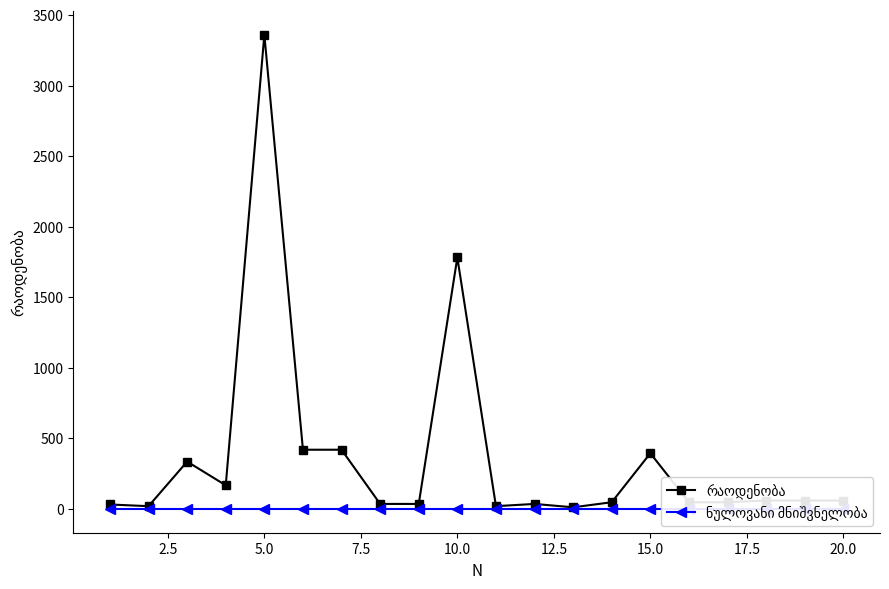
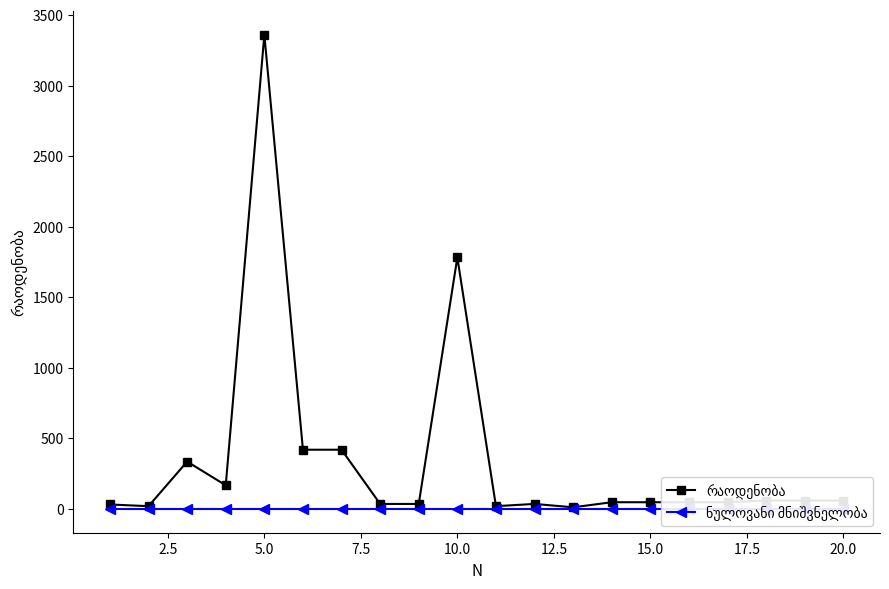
რაოდენობა, 15.0: 400 -> 50
